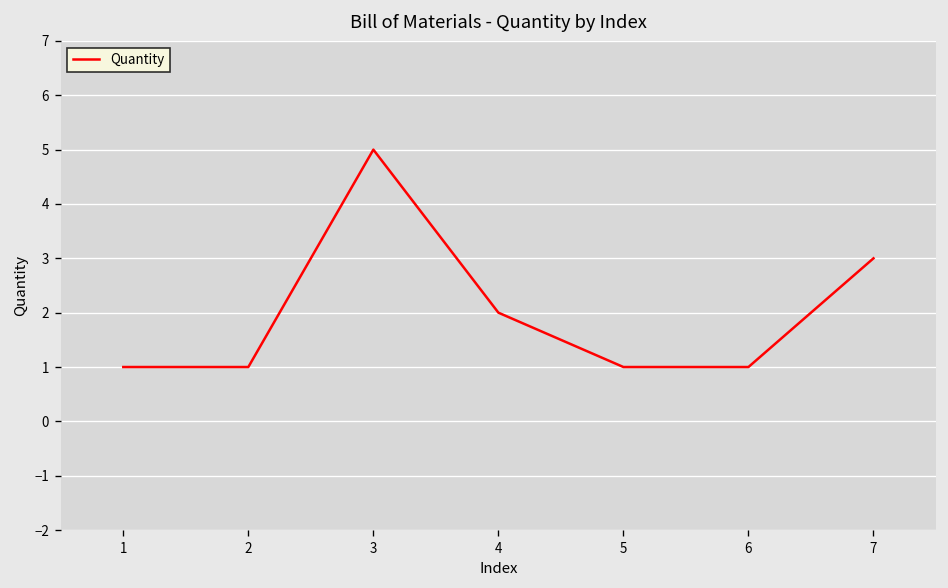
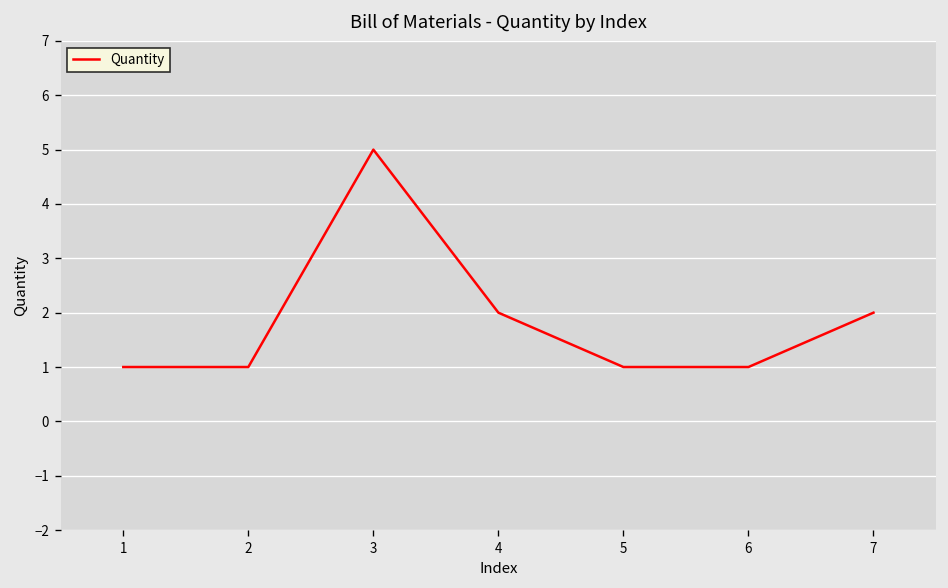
7: 3 -> 2
